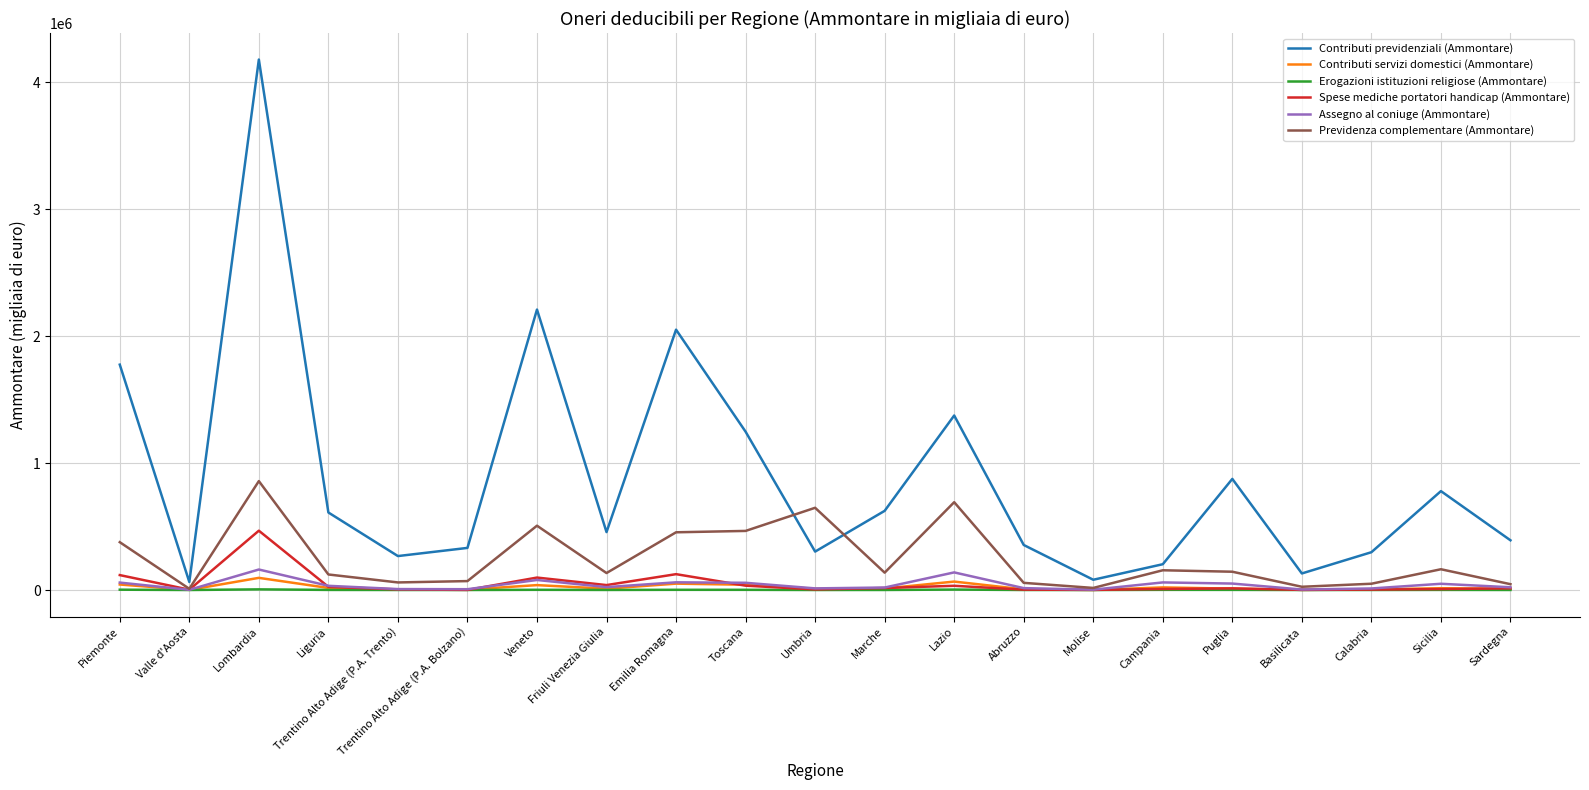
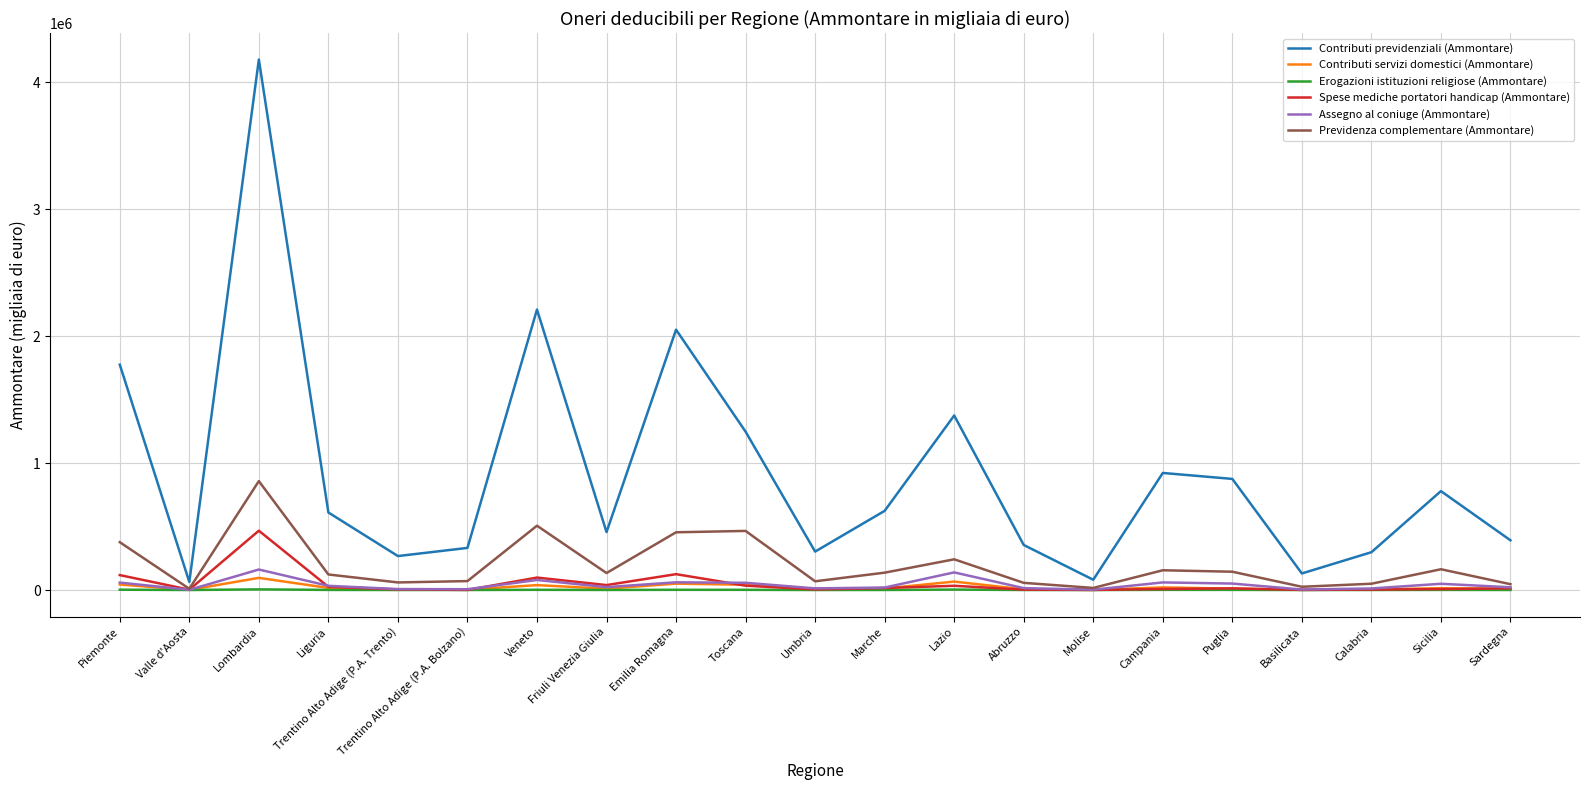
Previdenza complementare (Ammontare), Umbria: 650000 -> 70000
Previdenza complementare (Ammontare), Lazio: 690000 -> 240000
Contributi previdenziali (Ammontare), Campania: 200000 -> 920000
